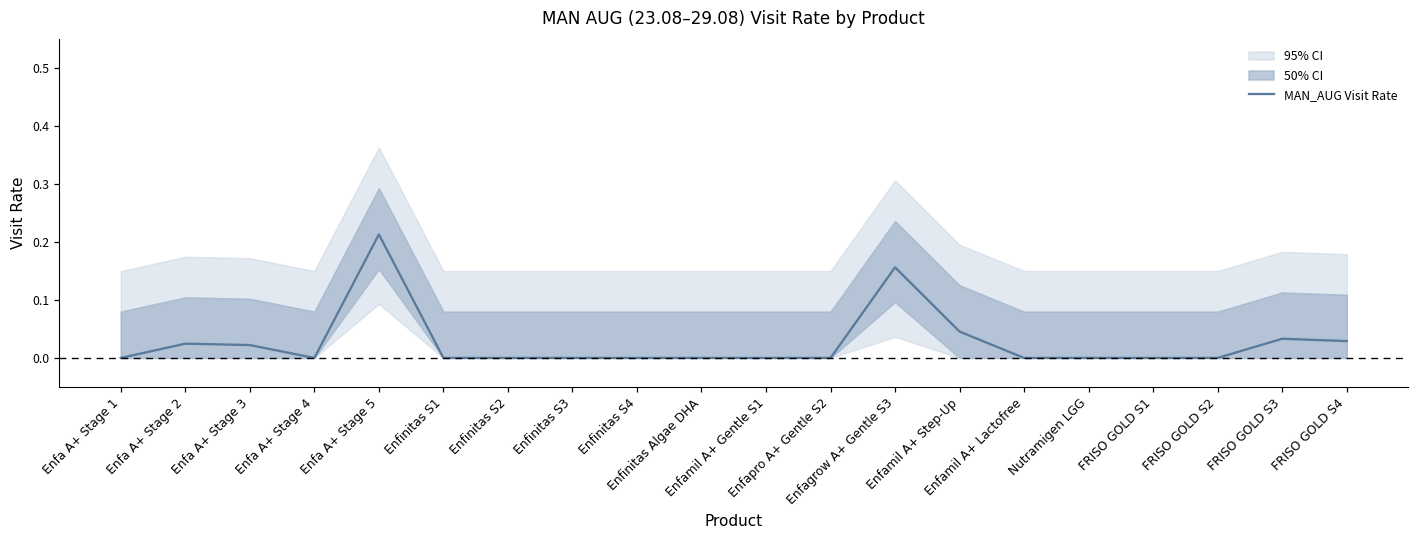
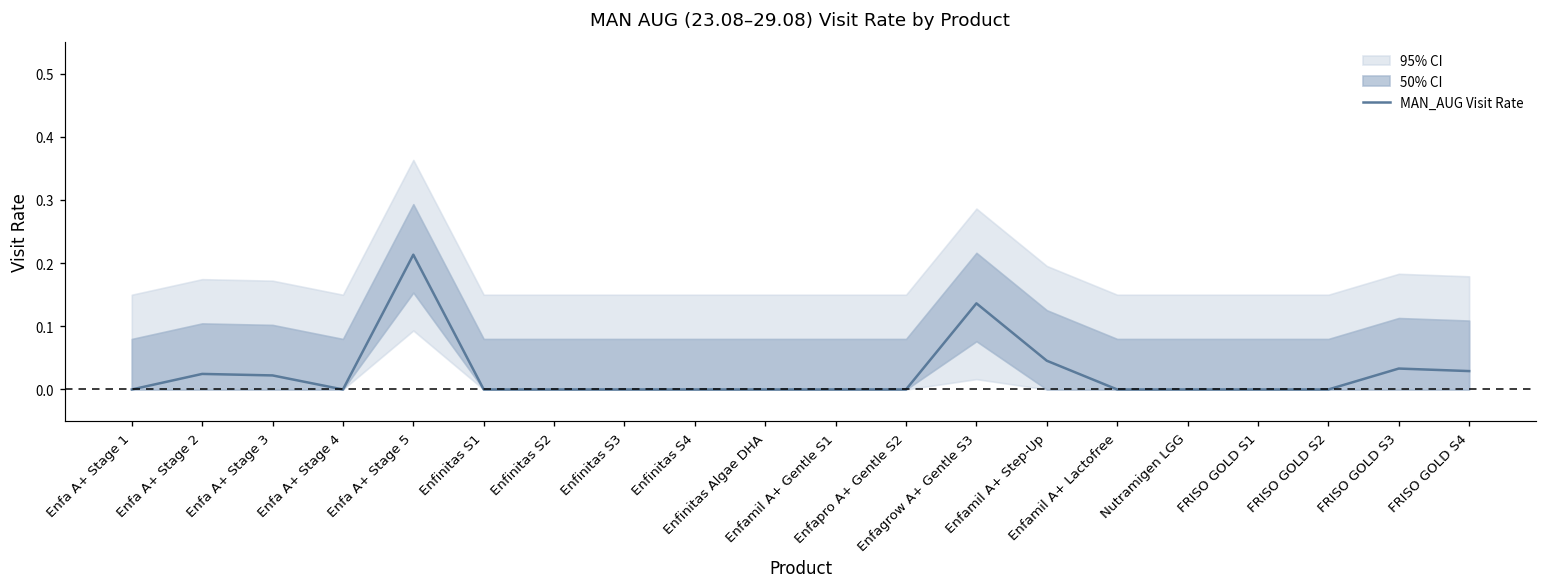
MAN_AUG Visit Rate, Enfagrow A+ Gentle S3: 0.16 -> 0.14
